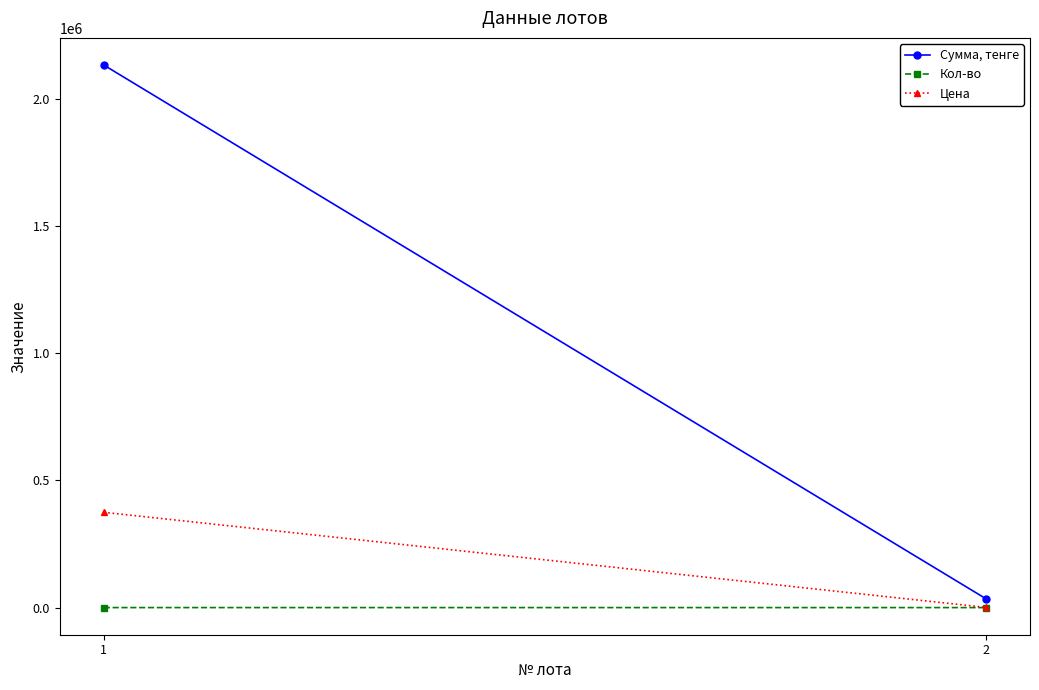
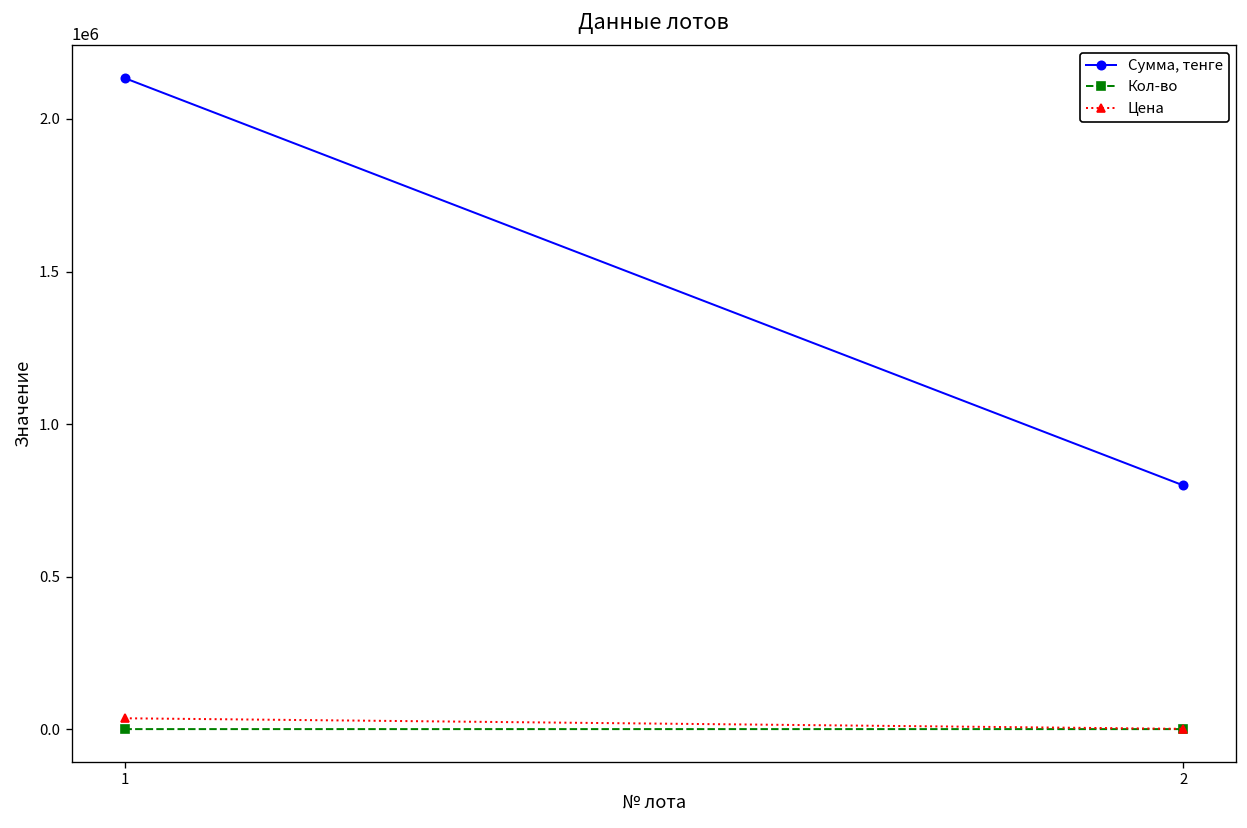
Цена, 1: 370000 -> 40000
Сумма, тенге, 2: 30000 -> 800000
